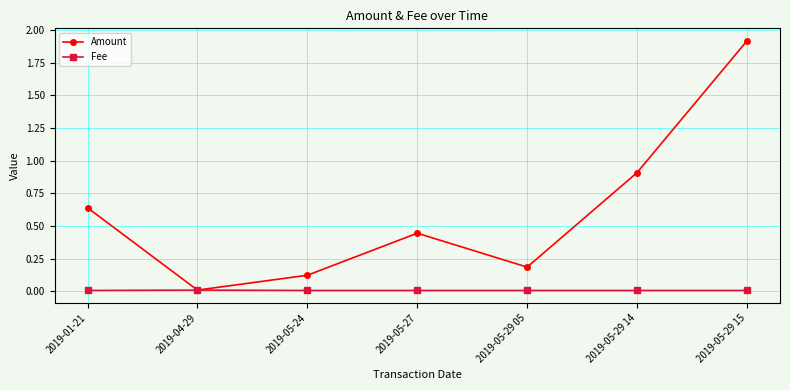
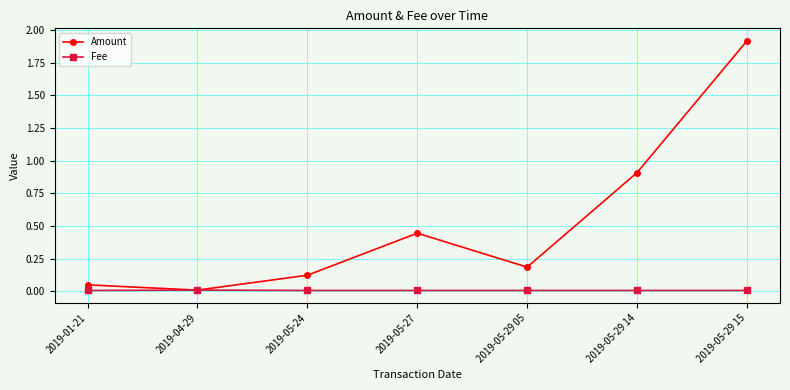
Amount, 2019-01-21: 0.64 -> 0.05
